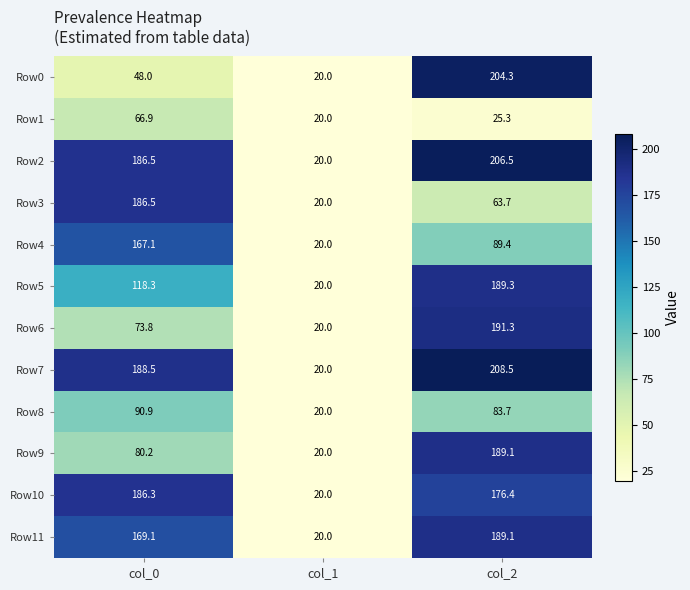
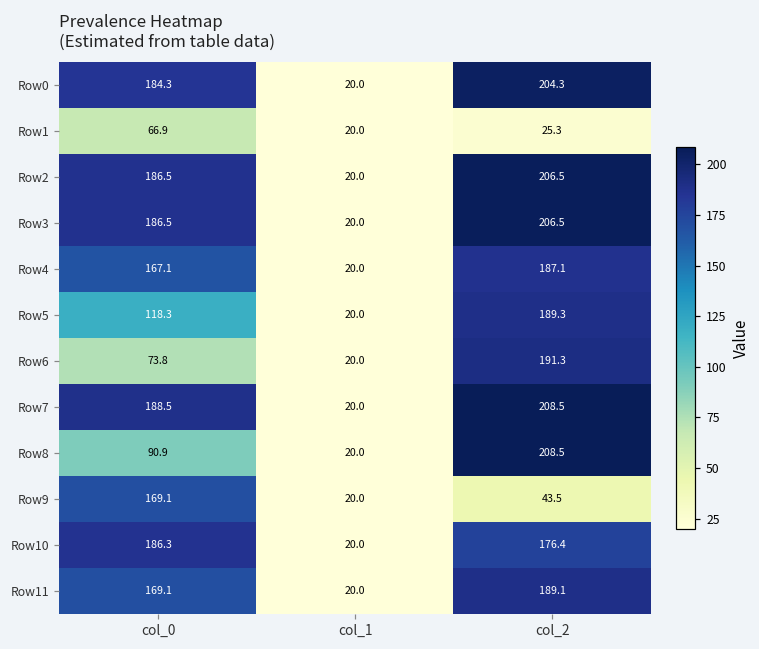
Row0, col_0: 48.0 -> 184.3
Row3, col_2: 63.7 -> 206.5
Row4, col_2: 89.4 -> 187.1
Row8, col_2: 83.7 -> 208.5
Row9, col_0: 80.2 -> 169.1
Row9, col_2: 189.1 -> 43.5
